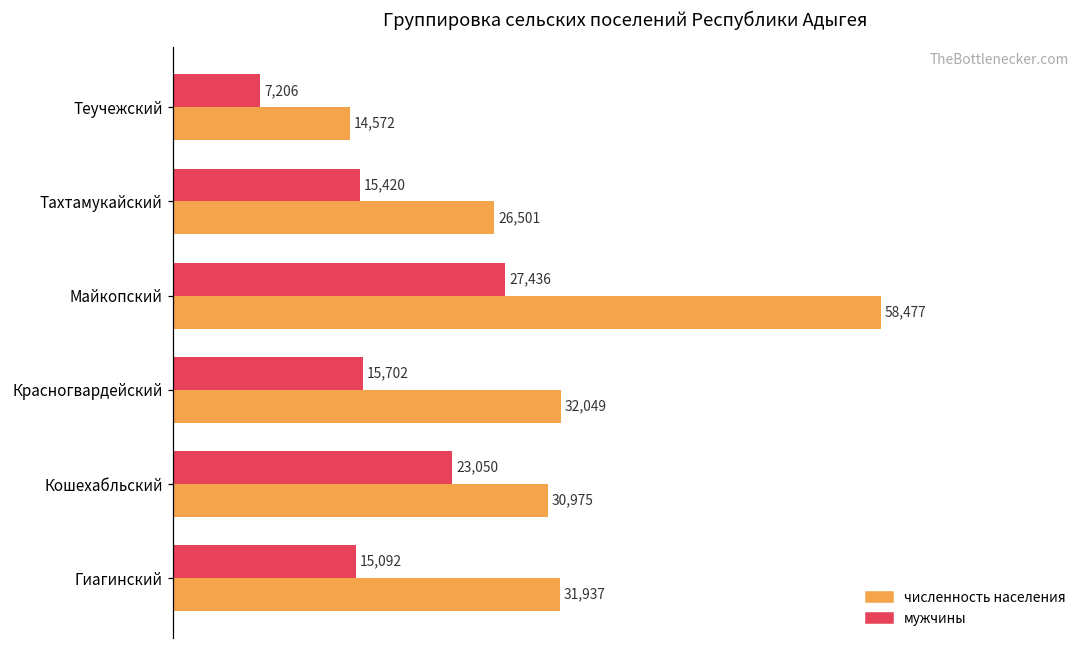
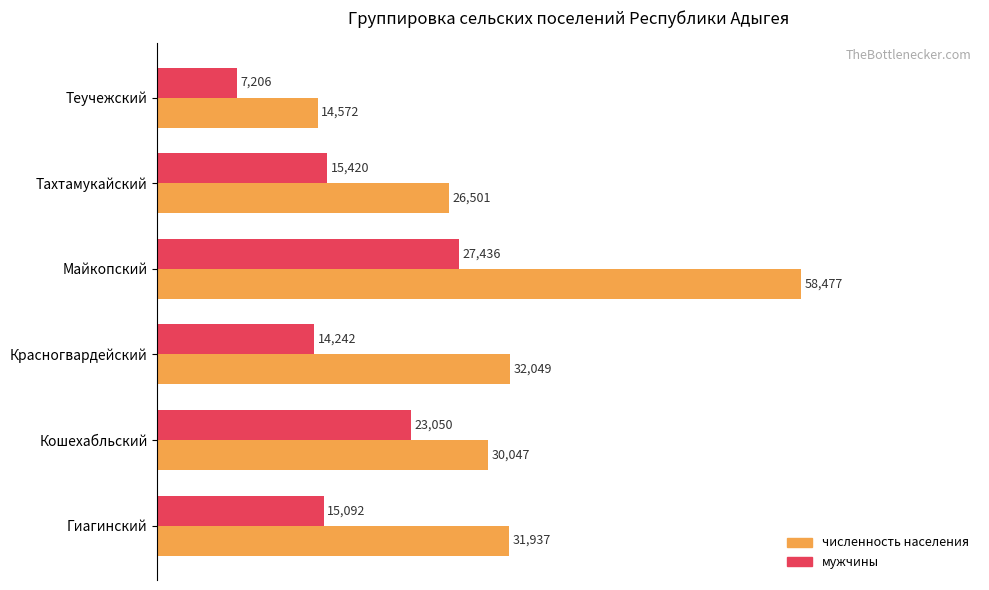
мужчины, Красногвардейский: 15,702 -> 14,242
численность населения, Кошехабльский: 30,975 -> 30,047
